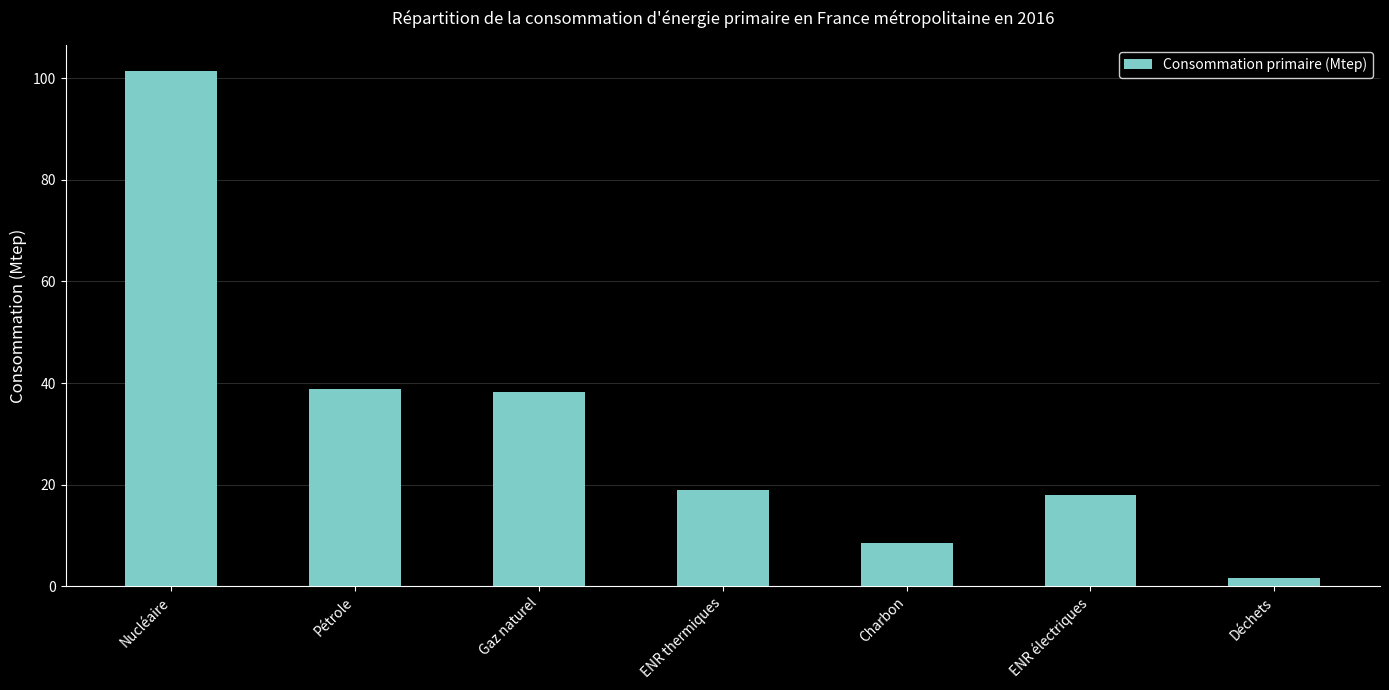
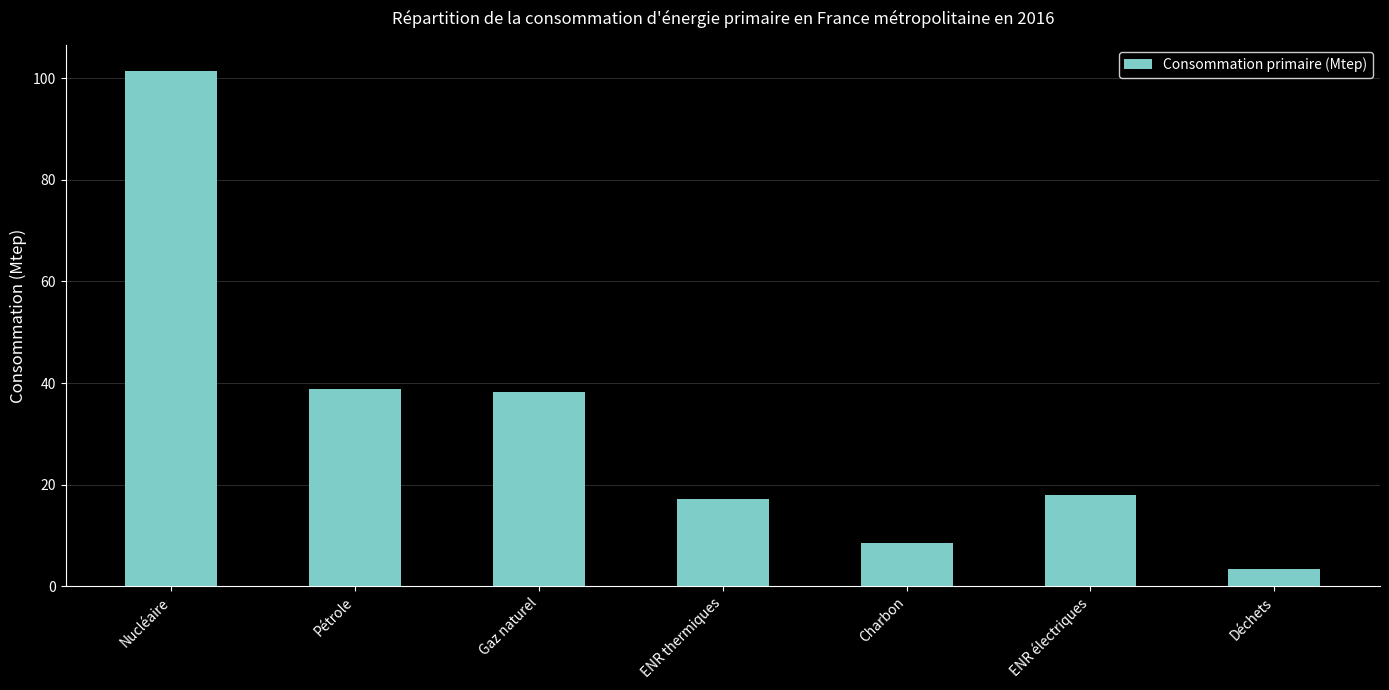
ENR thermiques: 19 -> 17
Déchets: 2 -> 3
